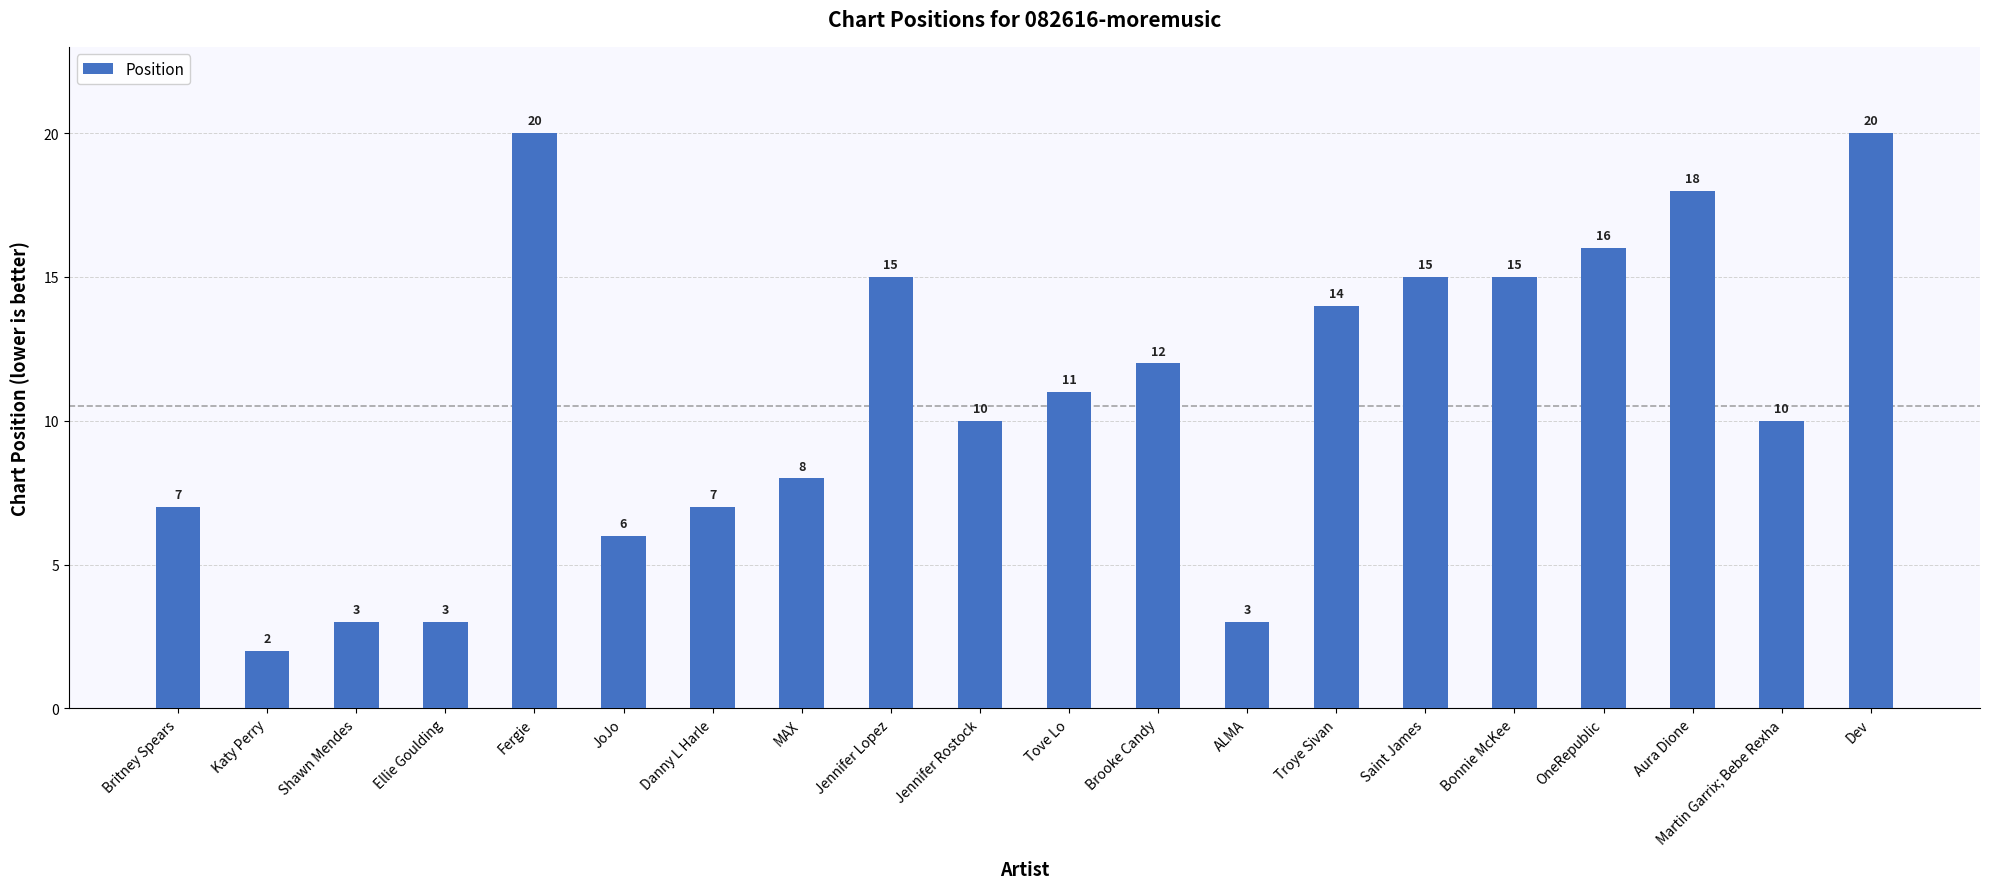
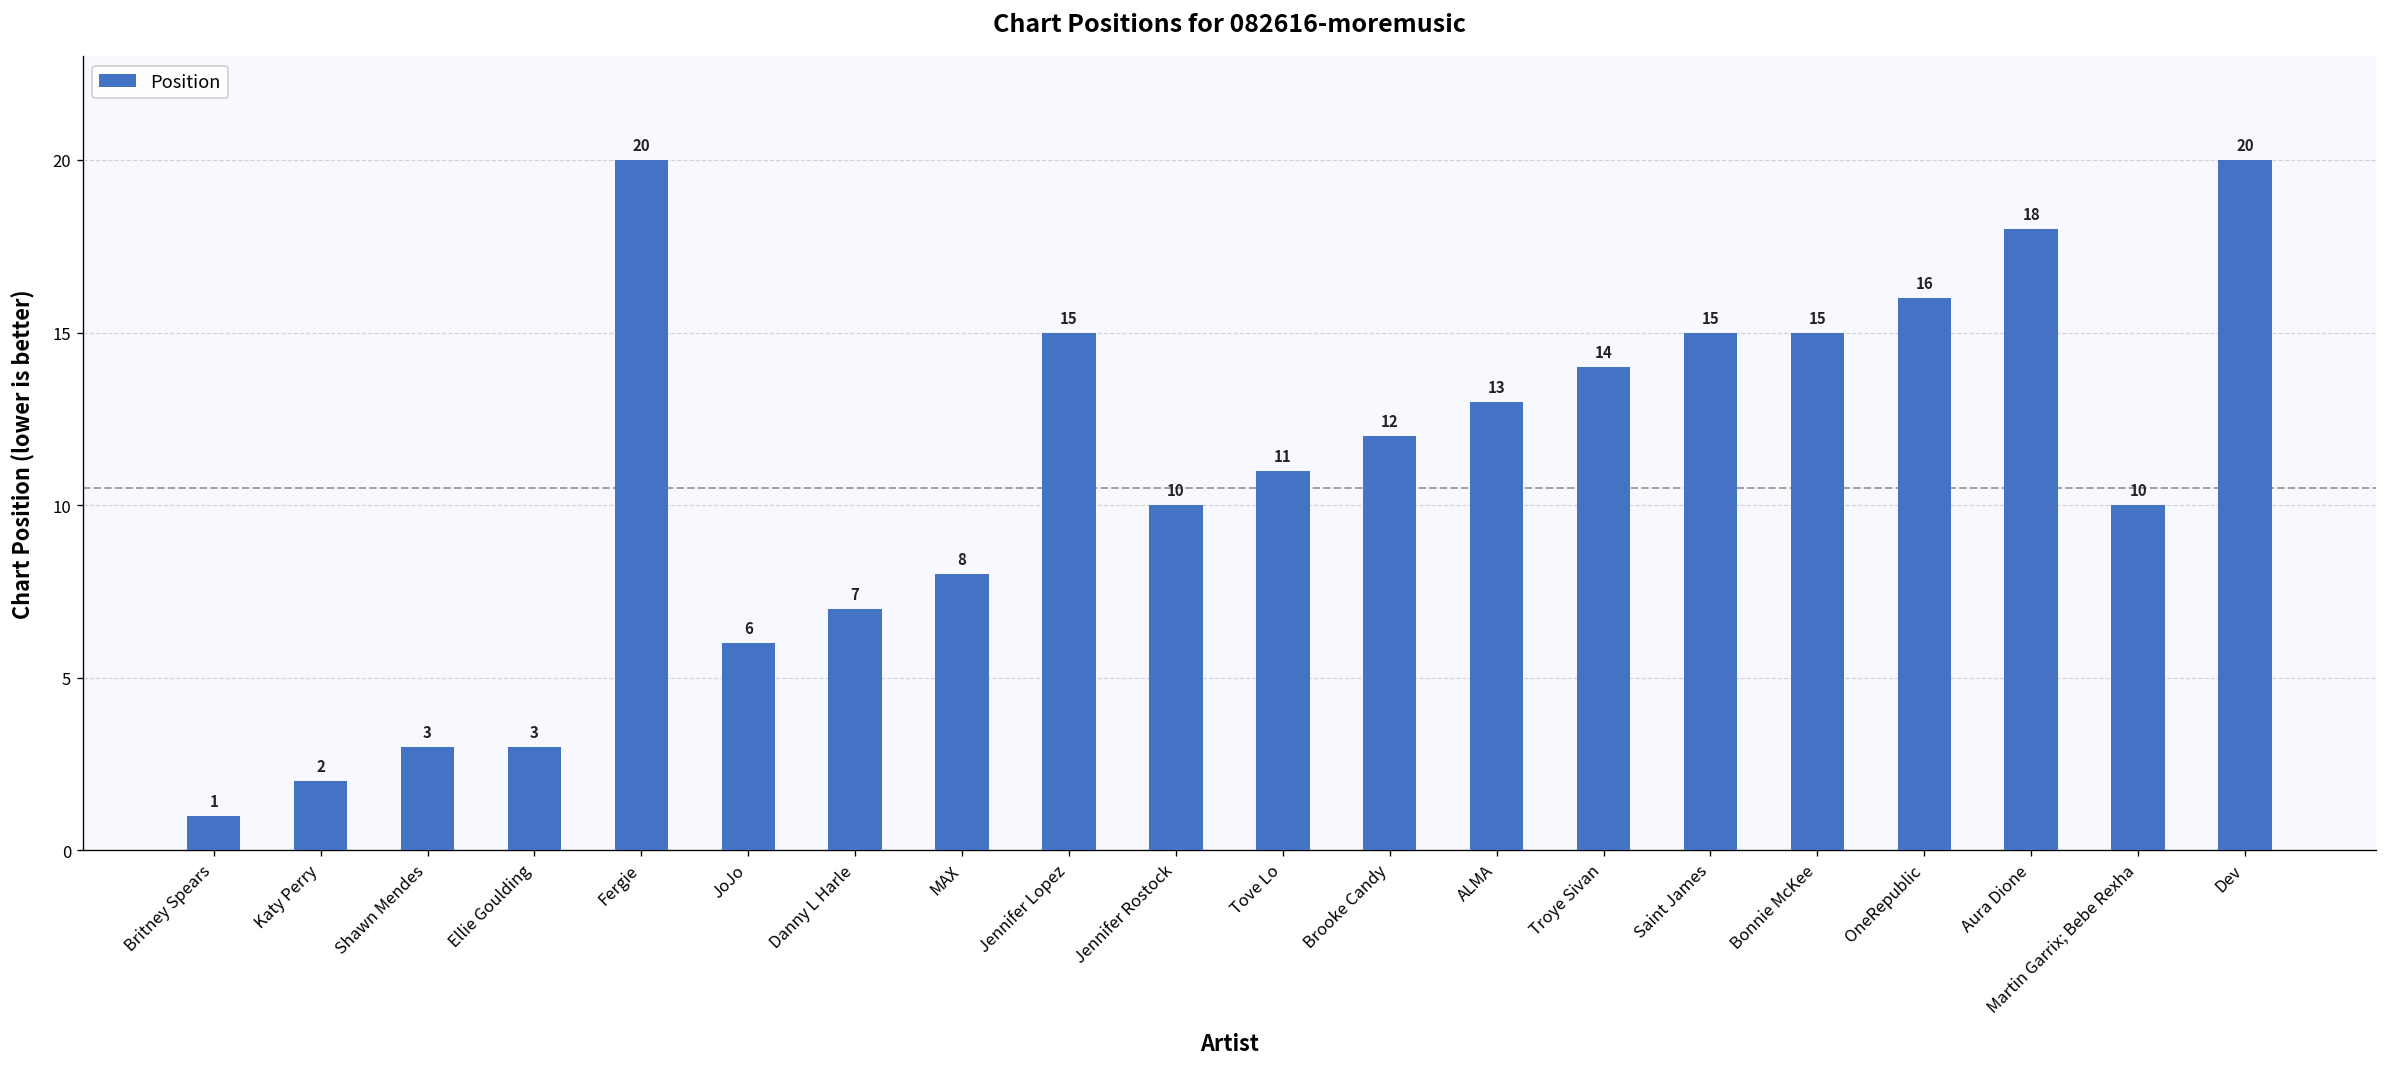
Britney Spears: 7 -> 1
ALMA: 3 -> 13
